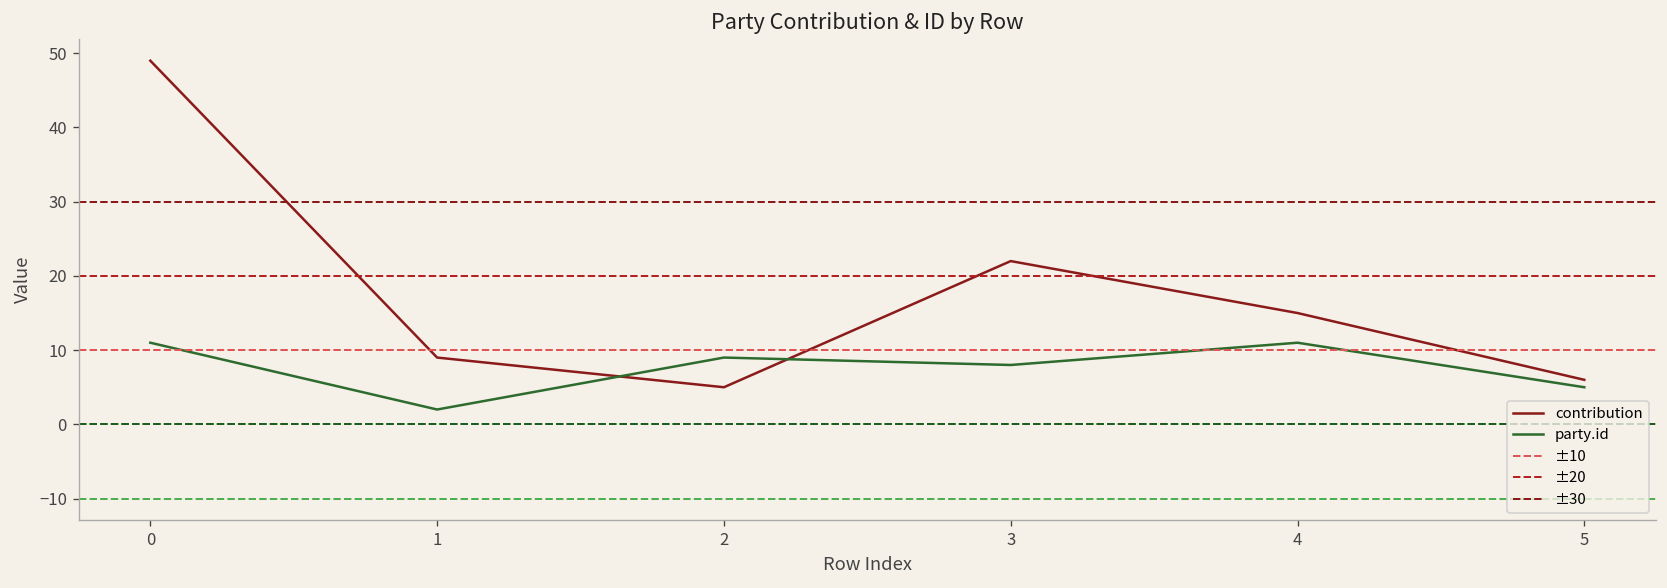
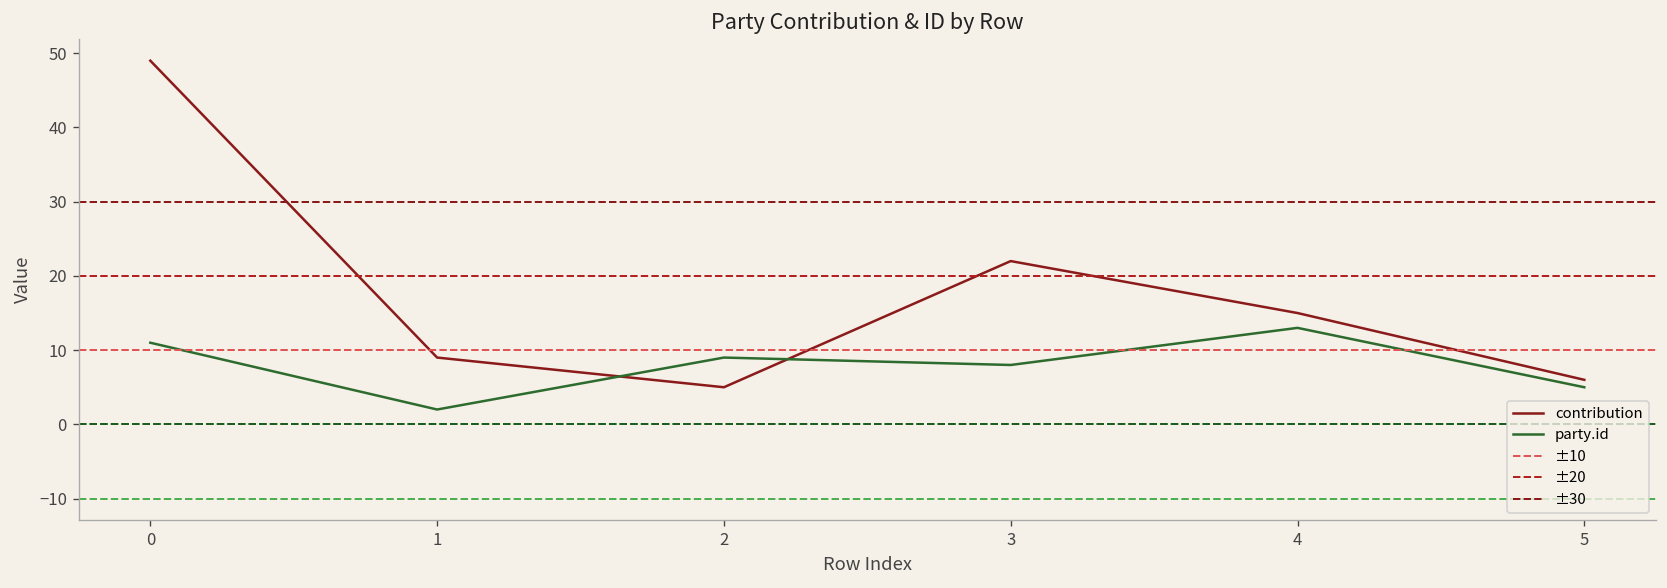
party.id, 4: 11 -> 13
